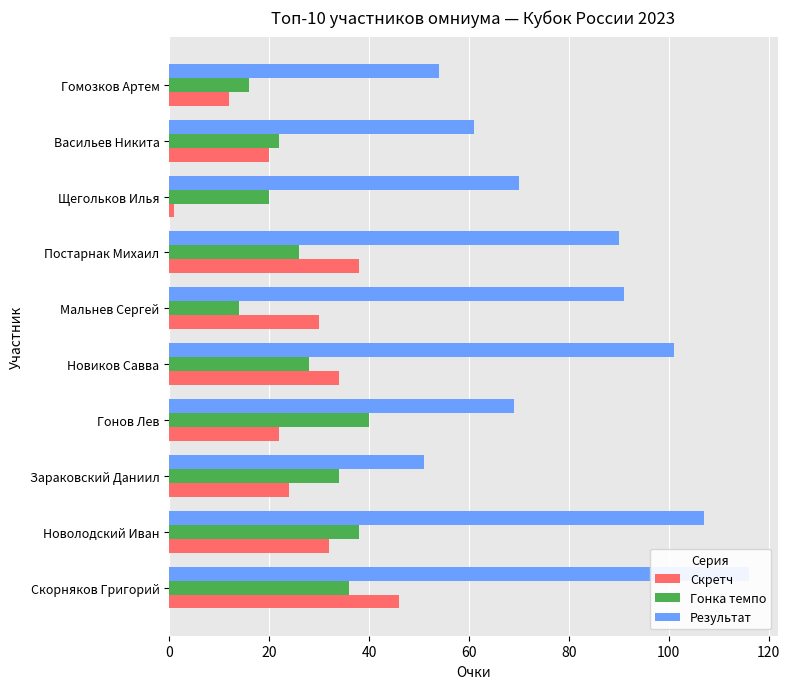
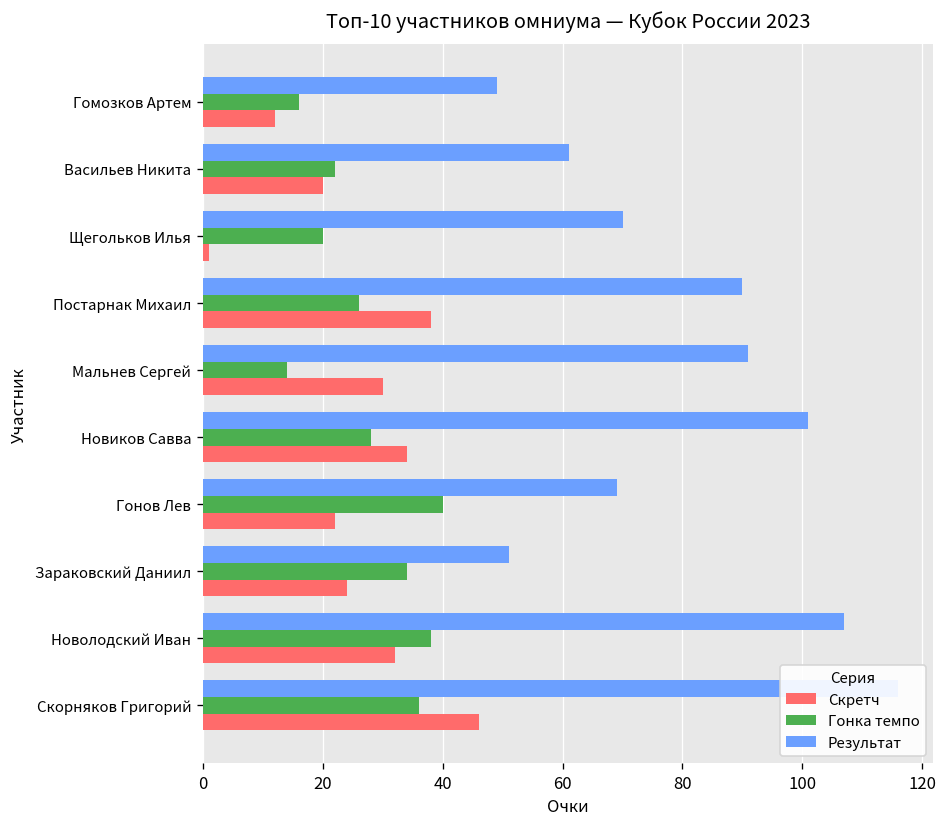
Результат, Гомозков Артем: 54 -> 49
